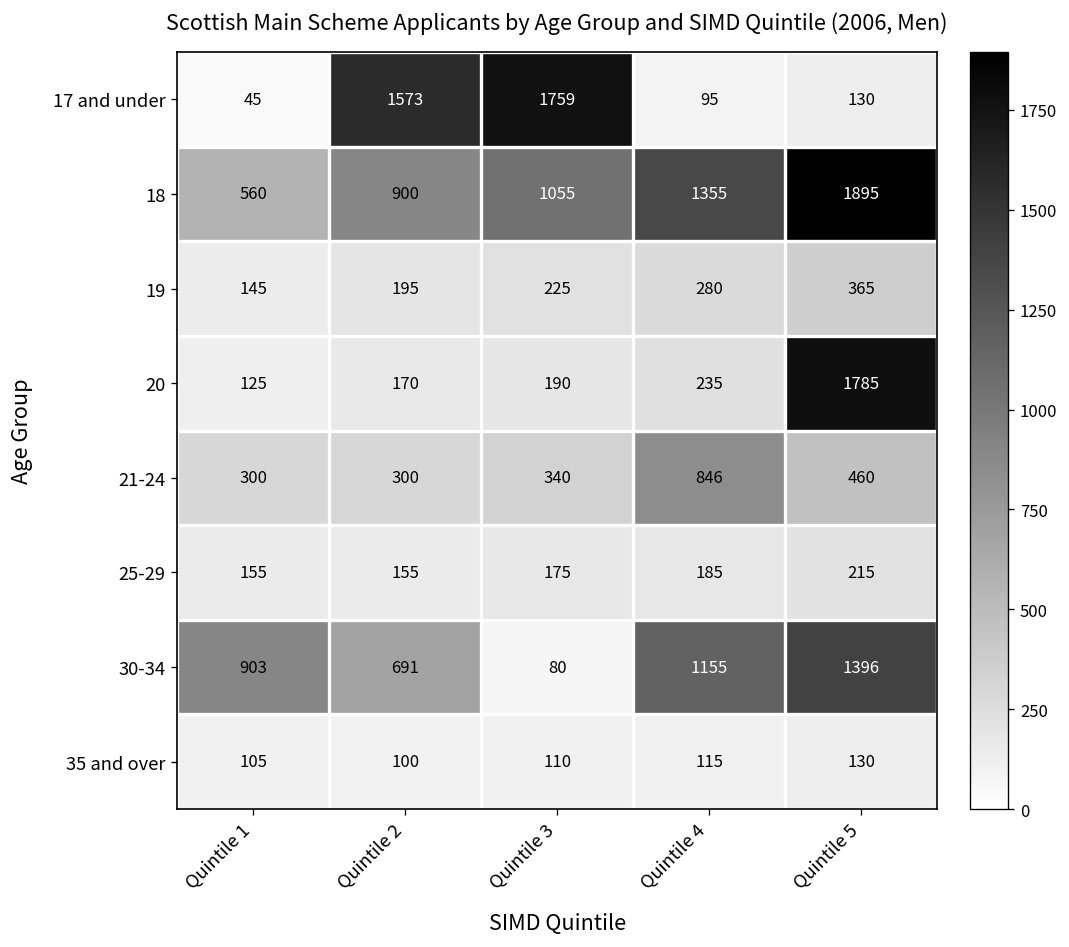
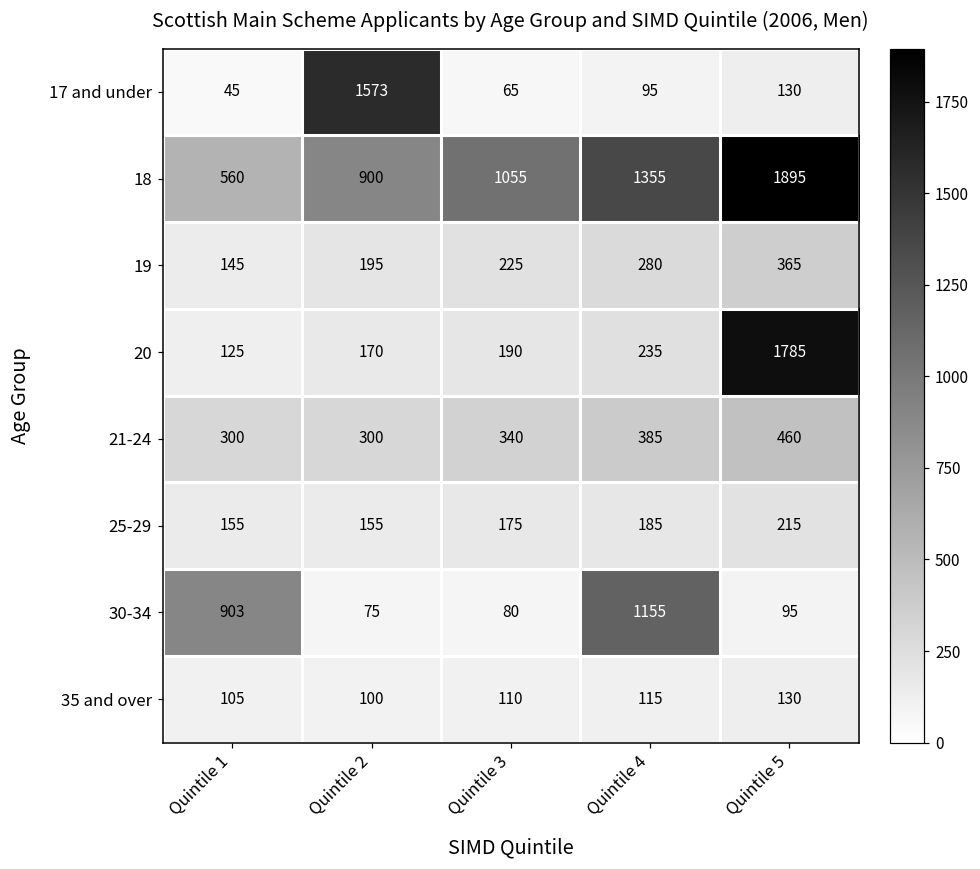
17 and under, Quintile 3: 1759 -> 65
21-24, Quintile 4: 846 -> 385
30-34, Quintile 2: 691 -> 75
30-34, Quintile 5: 1396 -> 95
